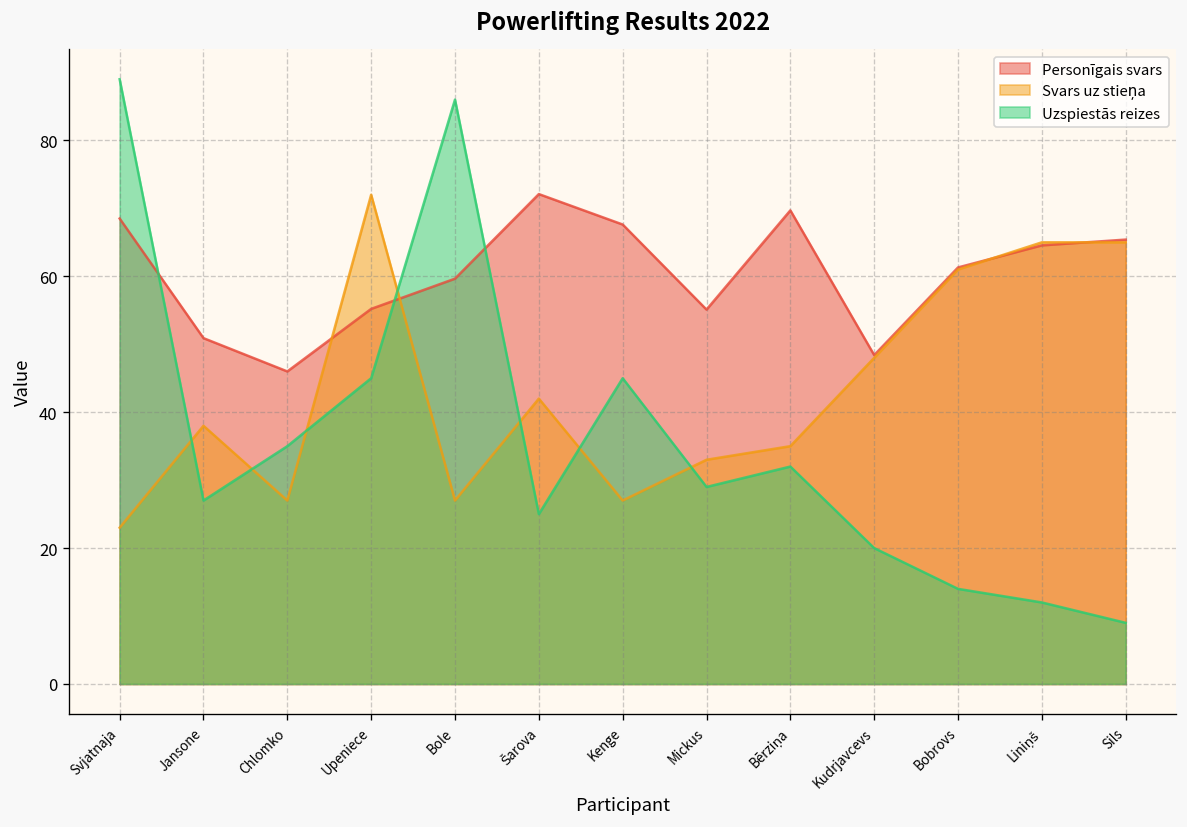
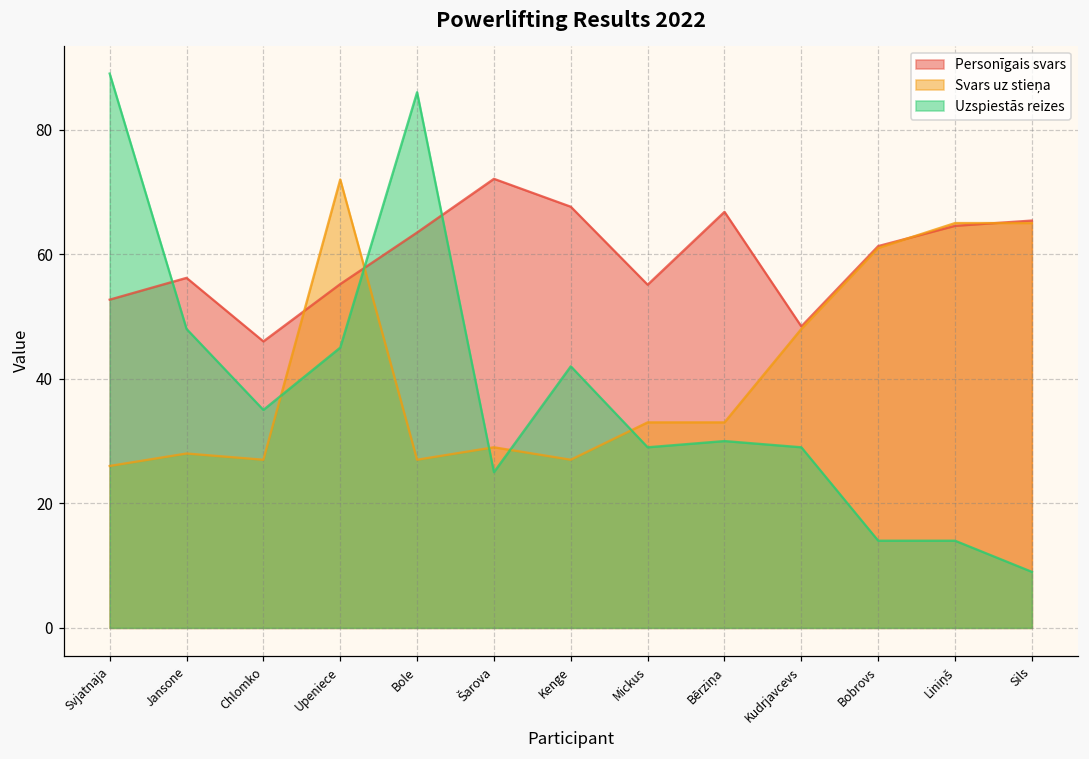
Personīgais svars, Svjatnaja: 69 -> 53
Svars uz stieņa, Svjatnaja: 23 -> 26
Personīgais svars, Jansone: 51 -> 56
Svars uz stieņa, Jansone: 38 -> 28
Uzspiestās reizes, Jansone: 27 -> 48
Personīgais svars, Bole: 60 -> 63
Svars uz stieņa, Šarova: 42 -> 29
Uzspiestās reizes, Kenge: 45 -> 42
Personīgais svars, Bērziņa: 70 -> 67
Svars uz stieņa, Bērziņa: 35 -> 33
Uzspiestās reizes, Bērziņa: 32 -> 30
Uzspiestās reizes, Kudrjavcevs: 20 -> 29
Uzspiestās reizes, Liniņš: 12 -> 14
